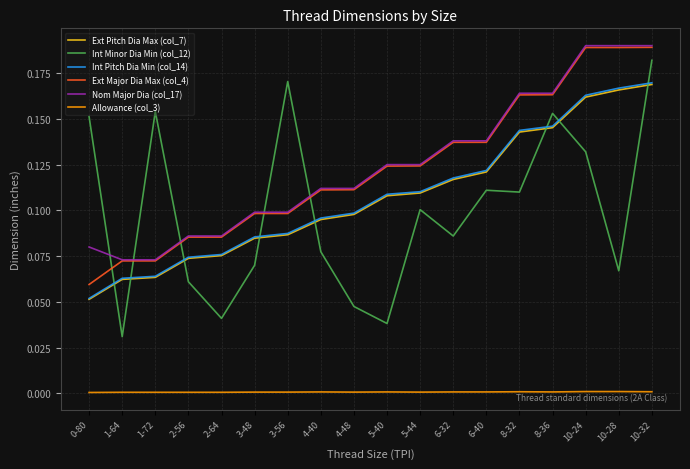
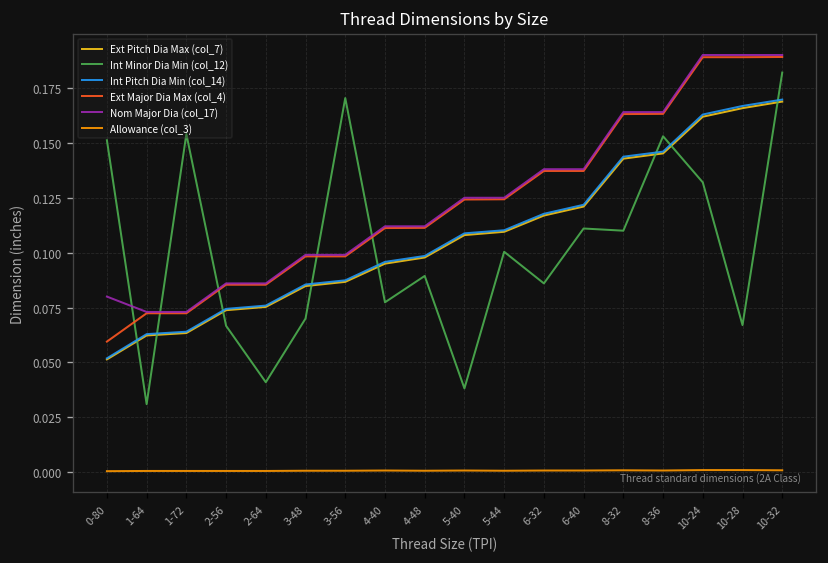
Int Minor Dia Min (col_12), 2-56: 0.061 -> 0.067
Int Minor Dia Min (col_12), 4-48: 0.048 -> 0.089
